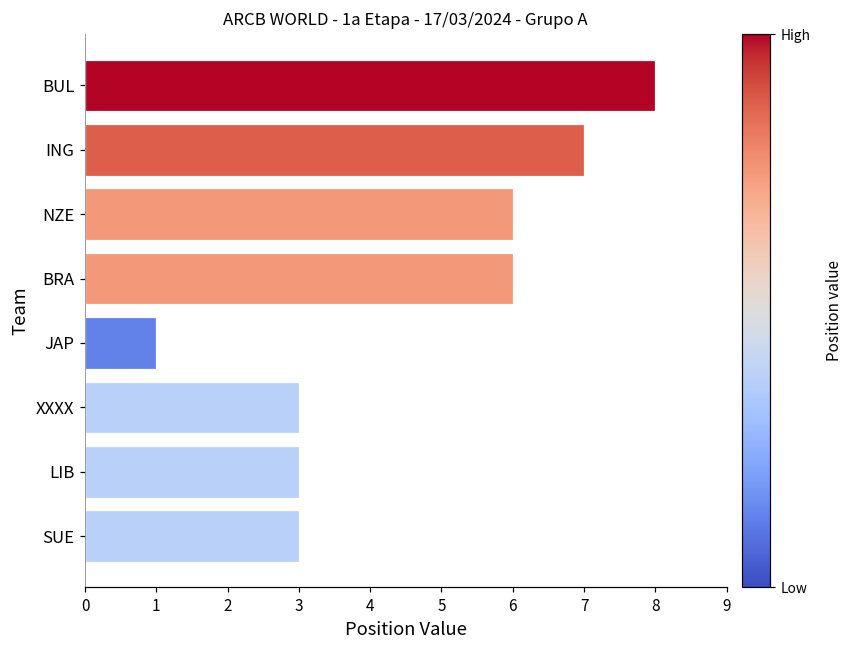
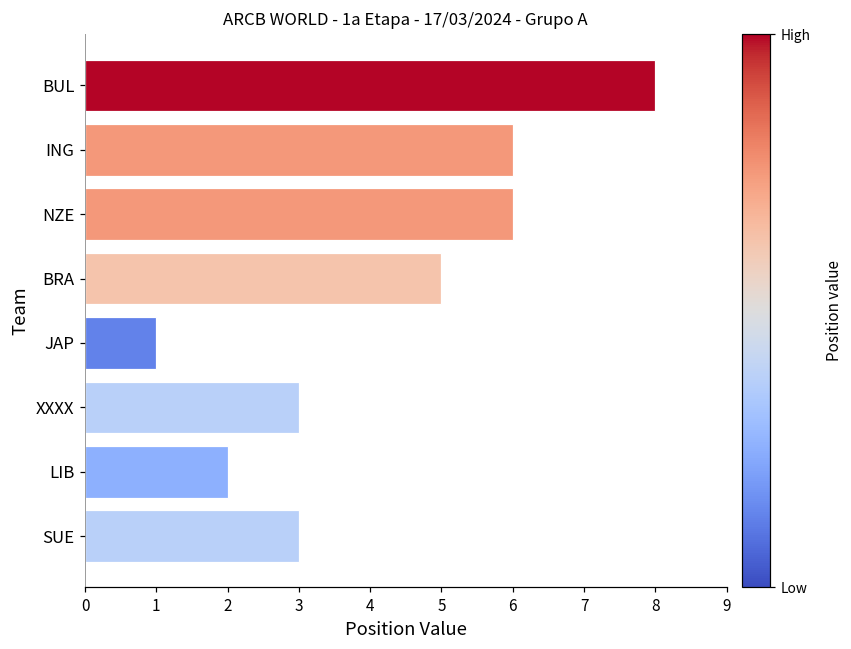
ING: 7 -> 6
BRA: 6 -> 5
LIB: 3 -> 2
